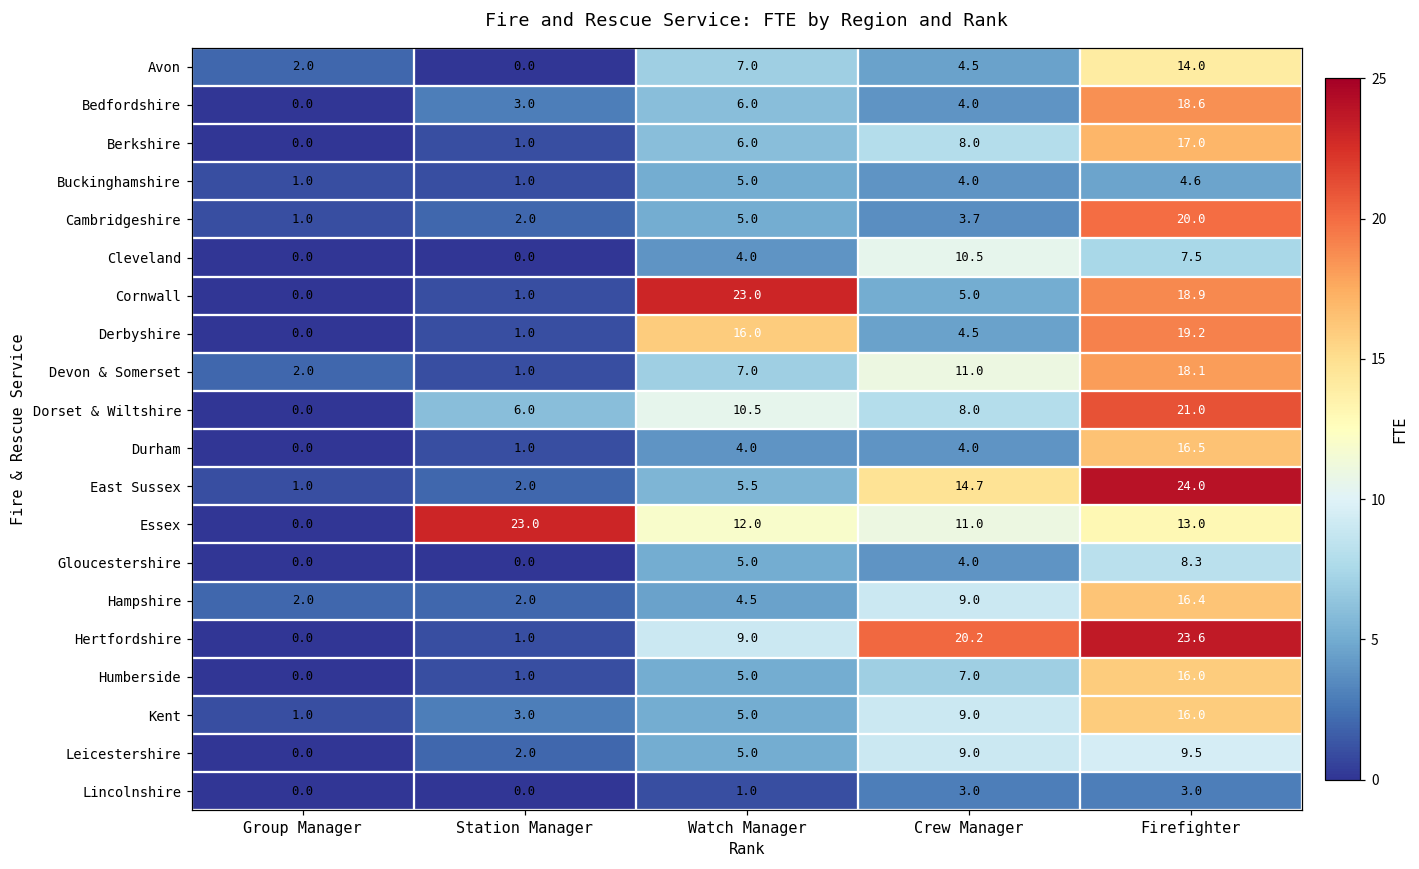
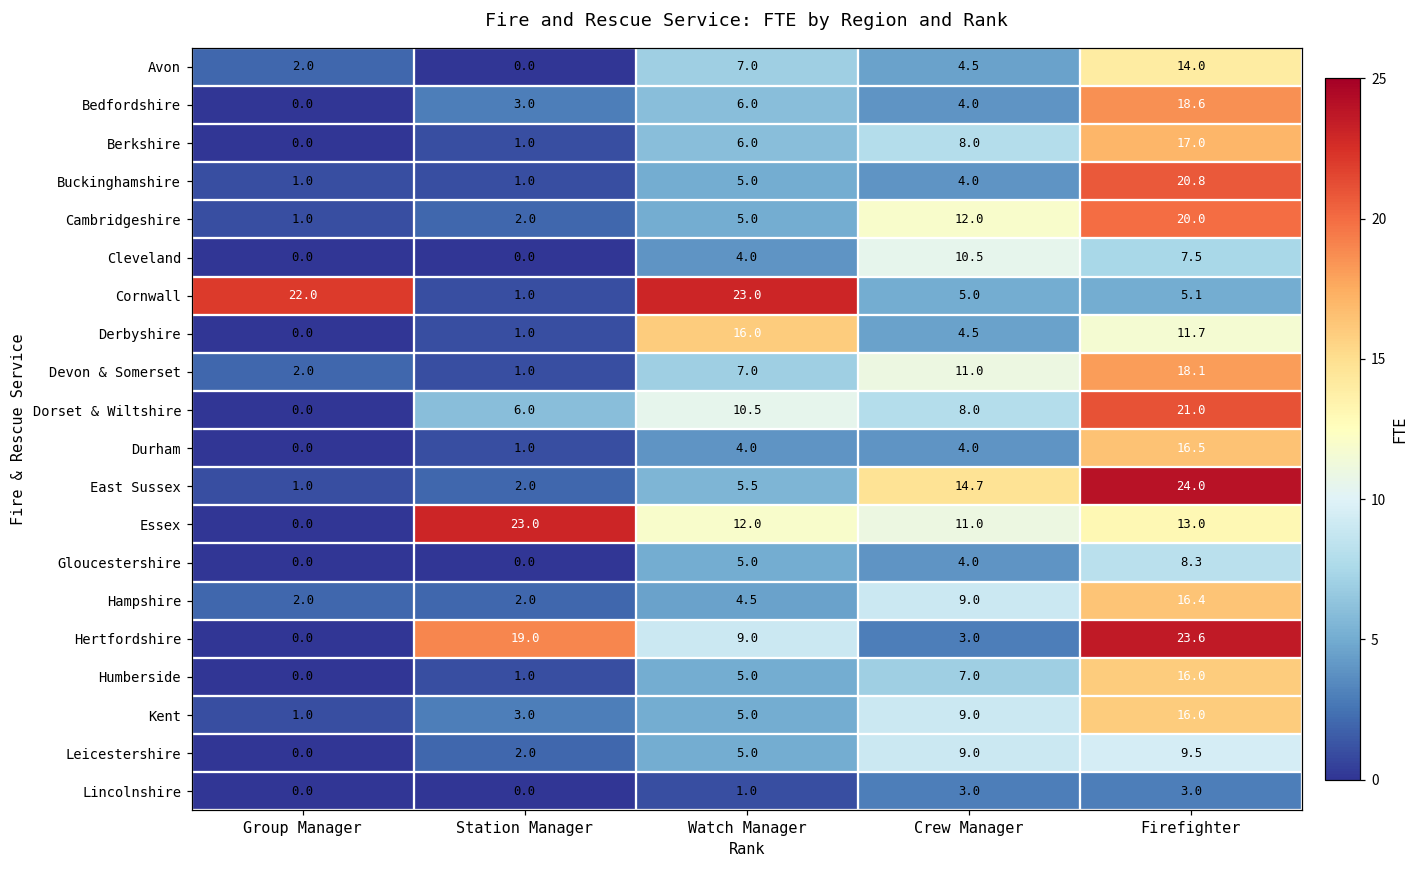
Buckinghamshire, Firefighter: 4.6 -> 20.8
Cambridgeshire, Crew Manager: 3.7 -> 12.0
Cornwall, Group Manager: 0.0 -> 22.0
Cornwall, Firefighter: 18.9 -> 5.1
Derbyshire, Firefighter: 19.2 -> 11.7
Hertfordshire, Station Manager: 1.0 -> 19.0
Hertfordshire, Crew Manager: 20.2 -> 3.0
